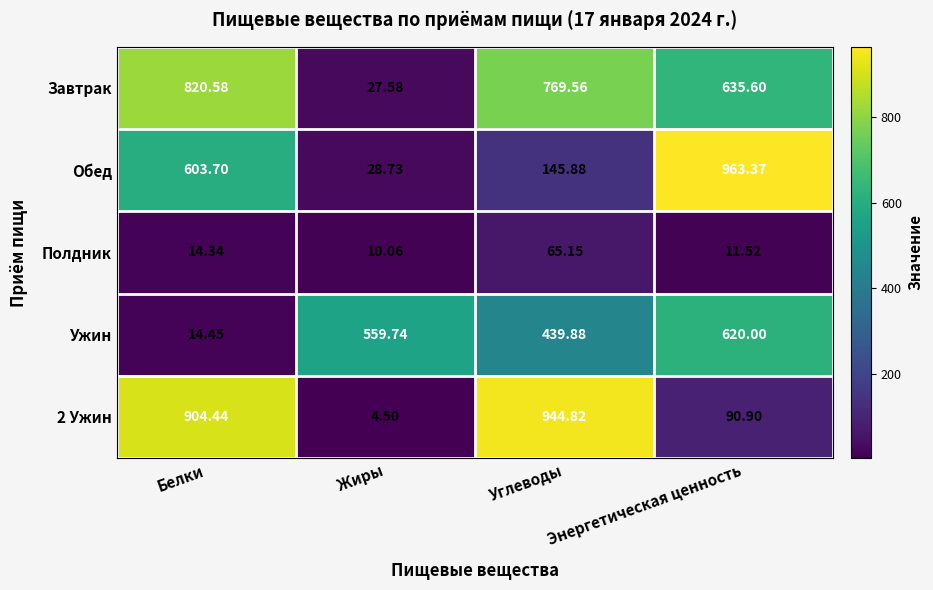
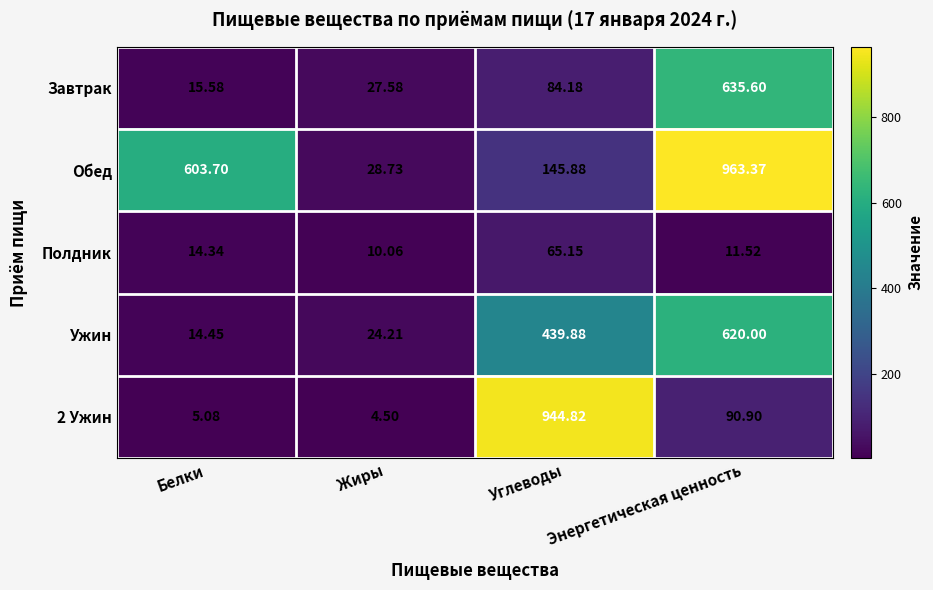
Завтрак, Белки: 820.58 -> 15.58
Завтрак, Углеводы: 769.56 -> 84.18
Ужин, Жиры: 559.74 -> 24.21
2 Ужин, Белки: 904.44 -> 5.08
